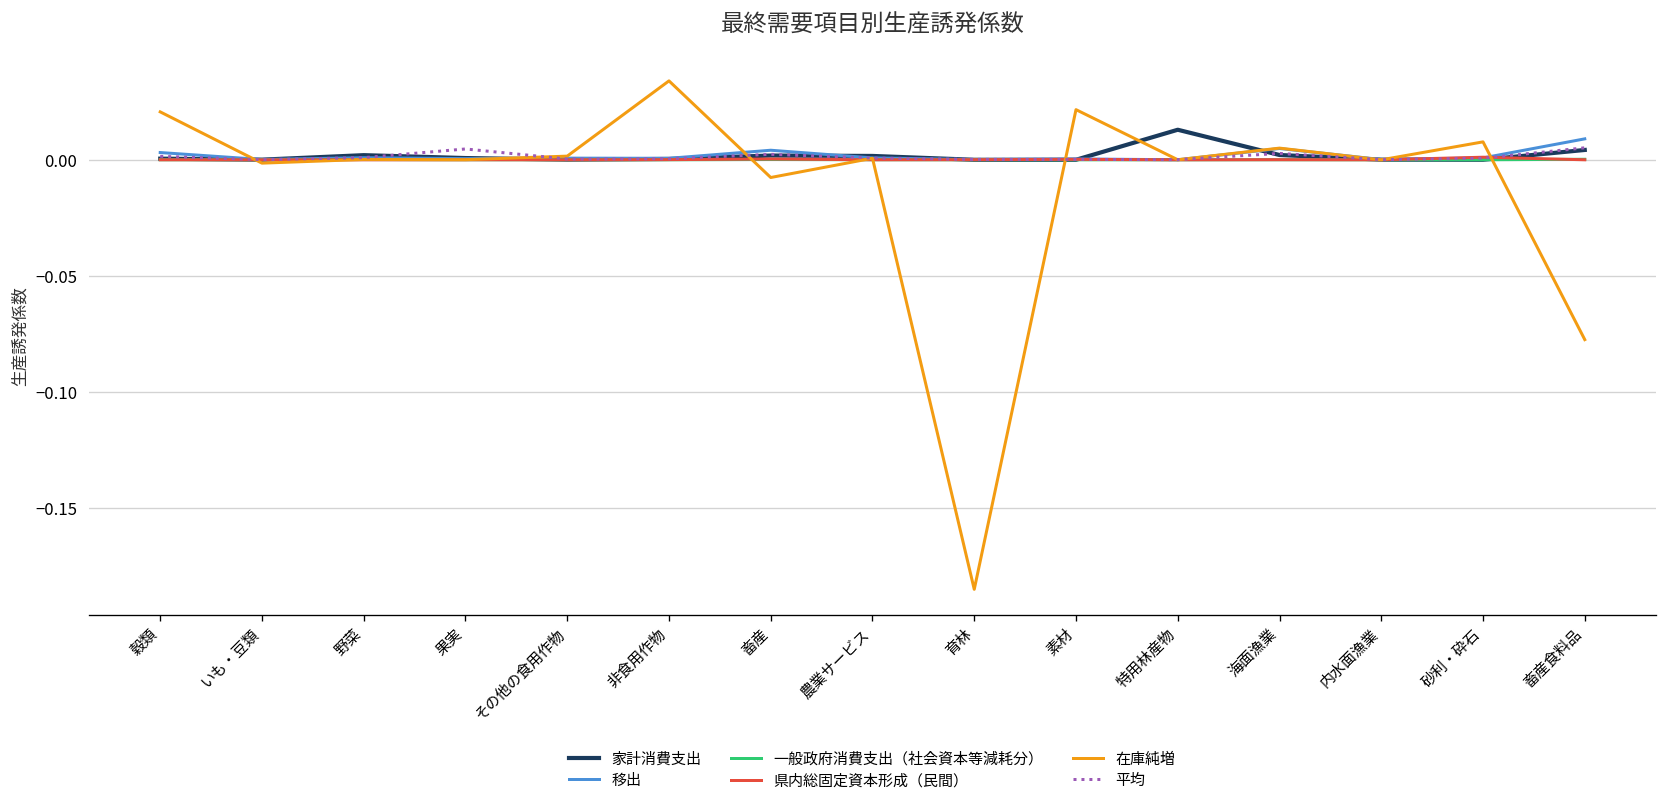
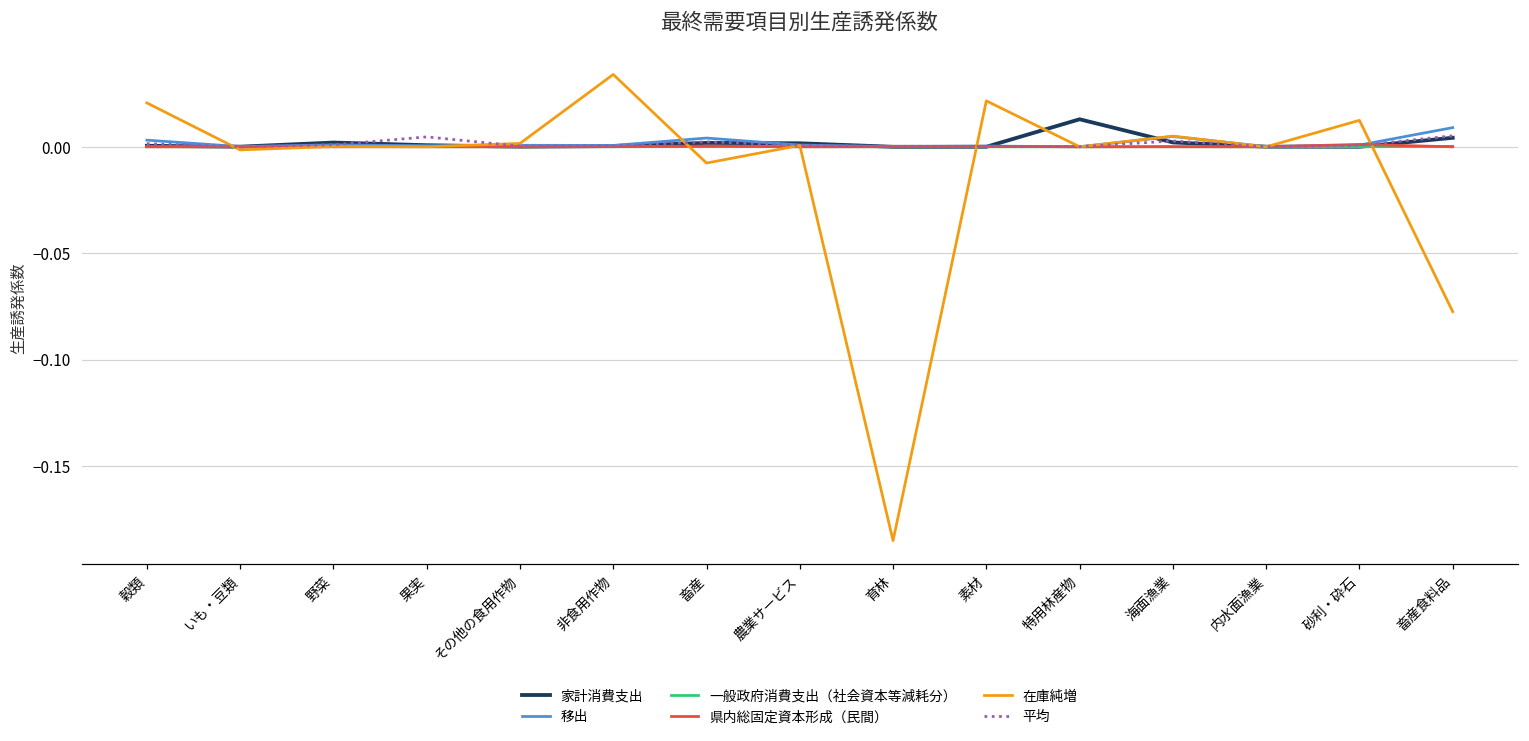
在庫純増, 砂利・砕石: 0.008 -> 0.012
